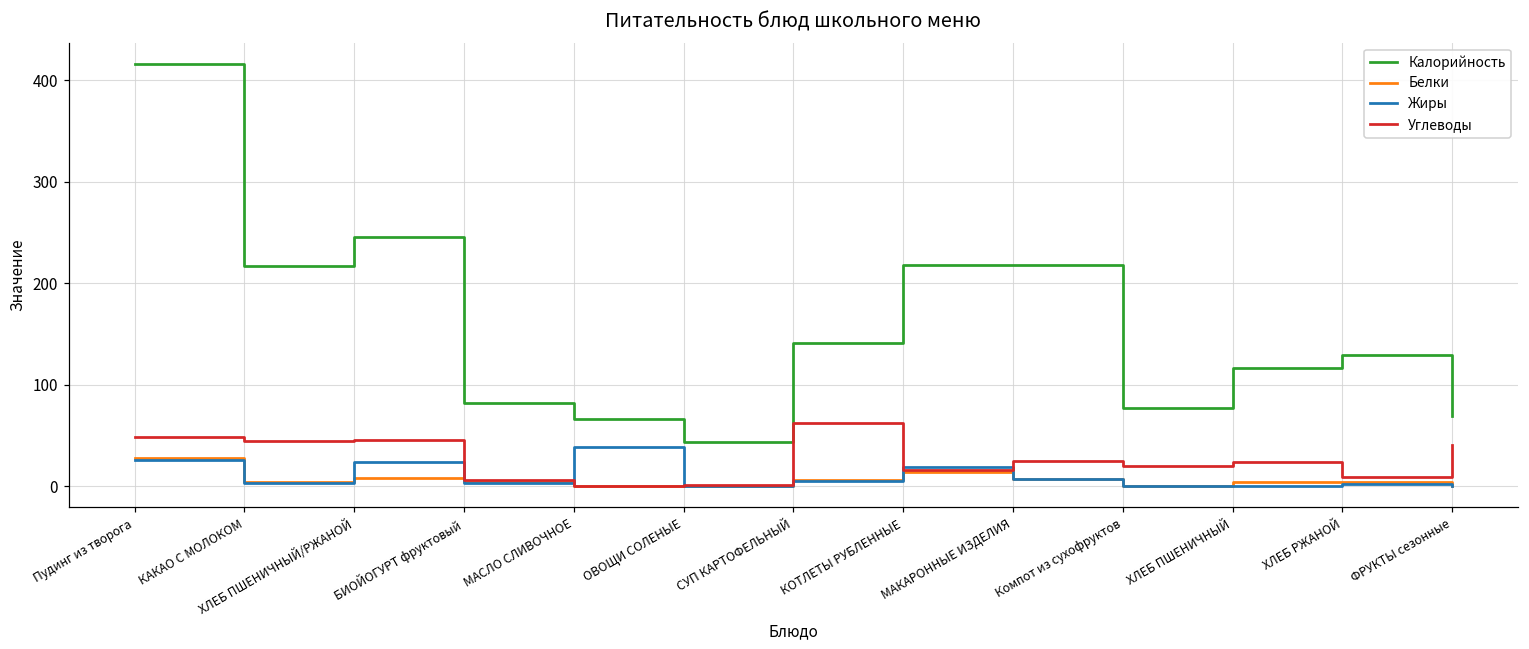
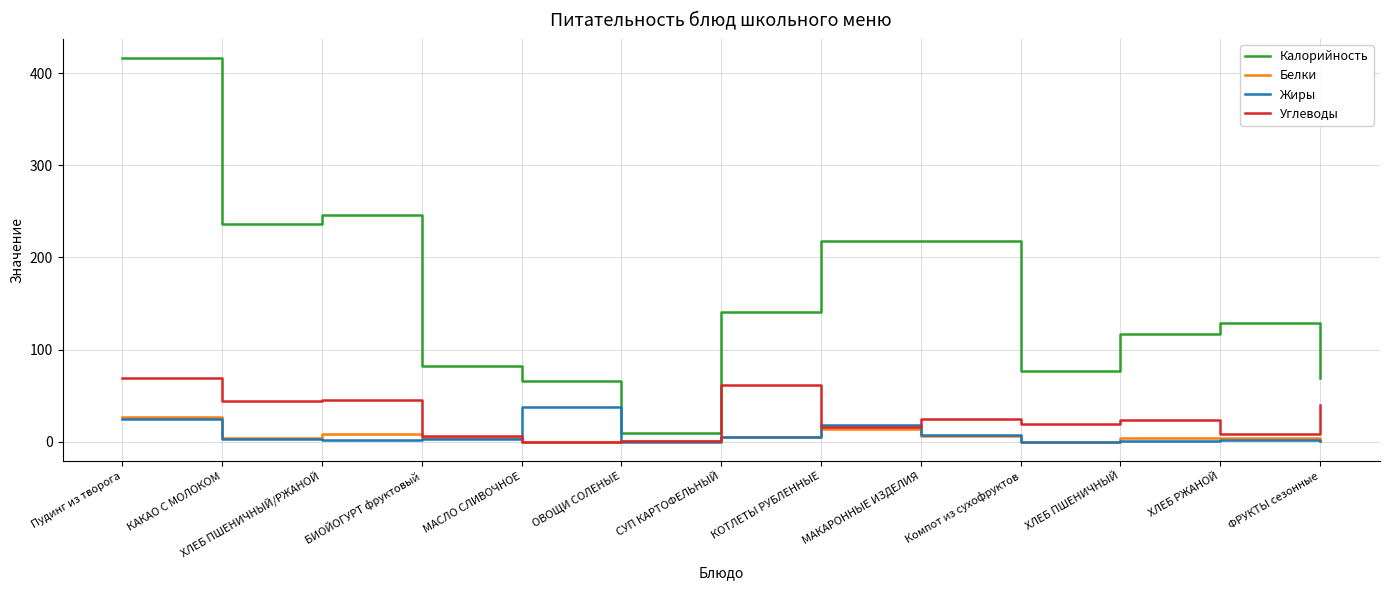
Углеводы, Пудинг из творога: 50 -> 70
Калорийность, КАКАО С МОЛОКОМ: 220 -> 240
Жиры, ХЛЕБ ПШЕНИЧНЫЙ/РЖАНОЙ: 20 -> 0
Калорийность, ОВОЩИ СОЛЕНЫЕ: 40 -> 10
